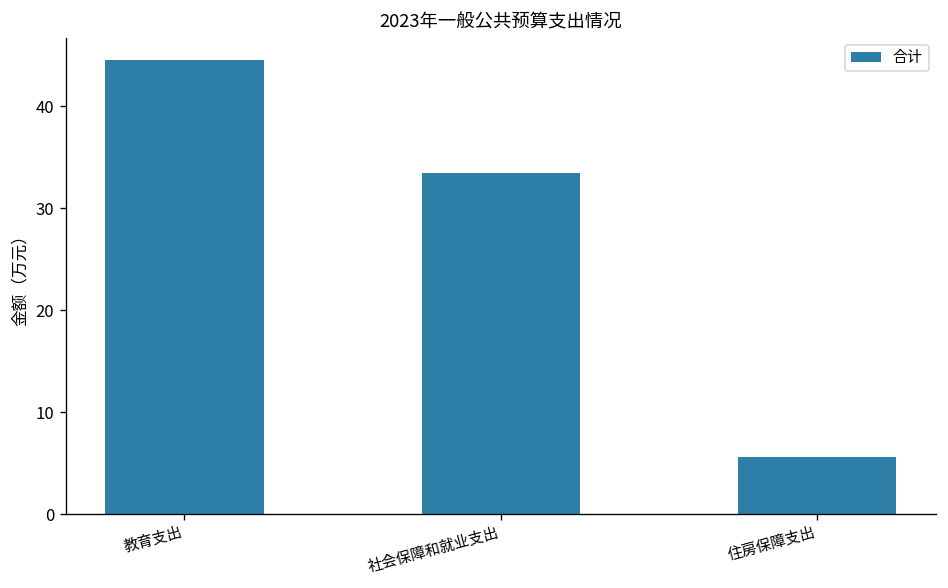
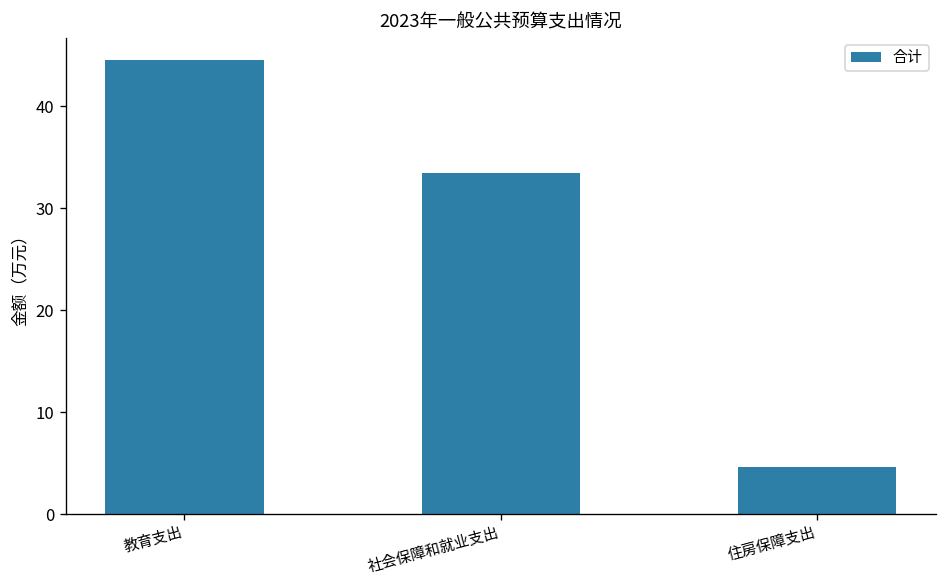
住房保障支出: 6 -> 5
